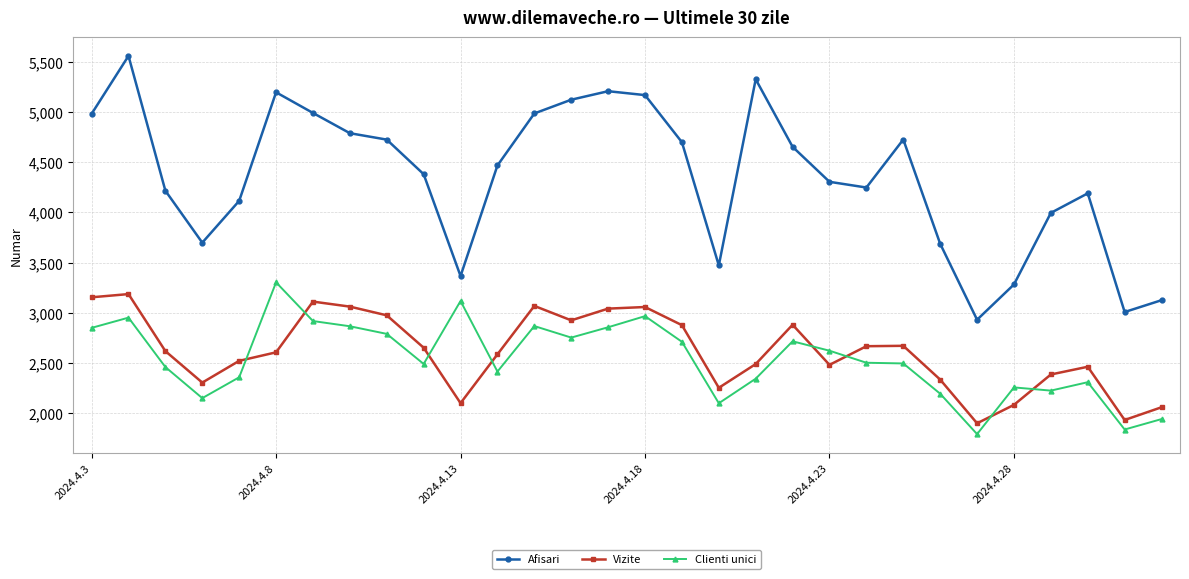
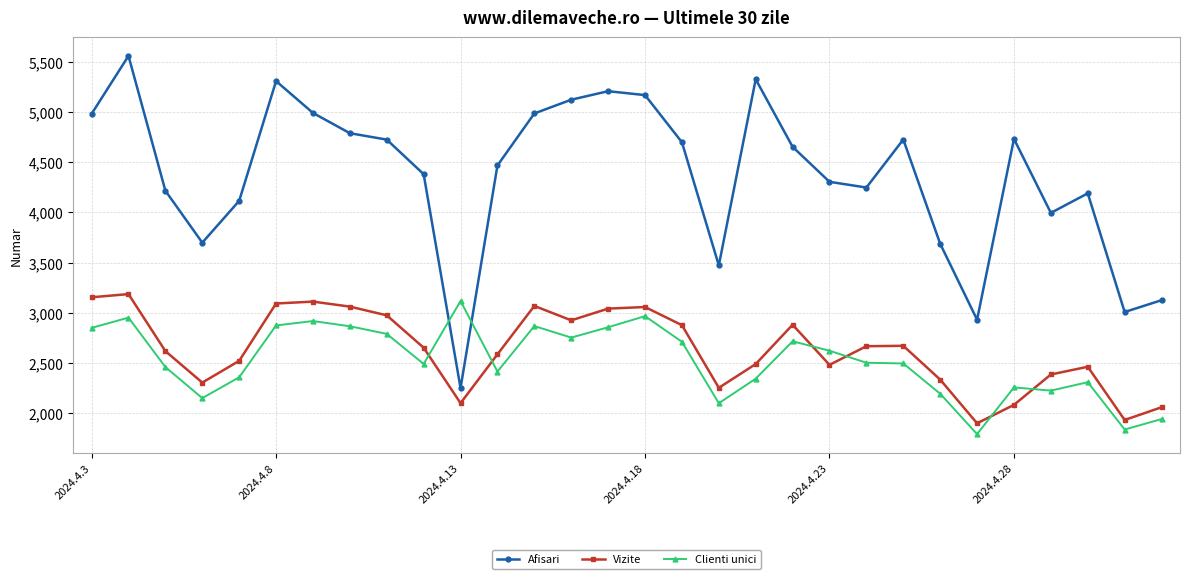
Afisari, 2024.4.8: 5,200 -> 5,310
Vizite, 2024.4.8: 2,600 -> 3,090
Clienti unici, 2024.4.8: 3,300 -> 2,870
Afisari, 2024.4.13: 3,370 -> 2,250
Afisari, 2024.4.28: 3,280 -> 4,730
